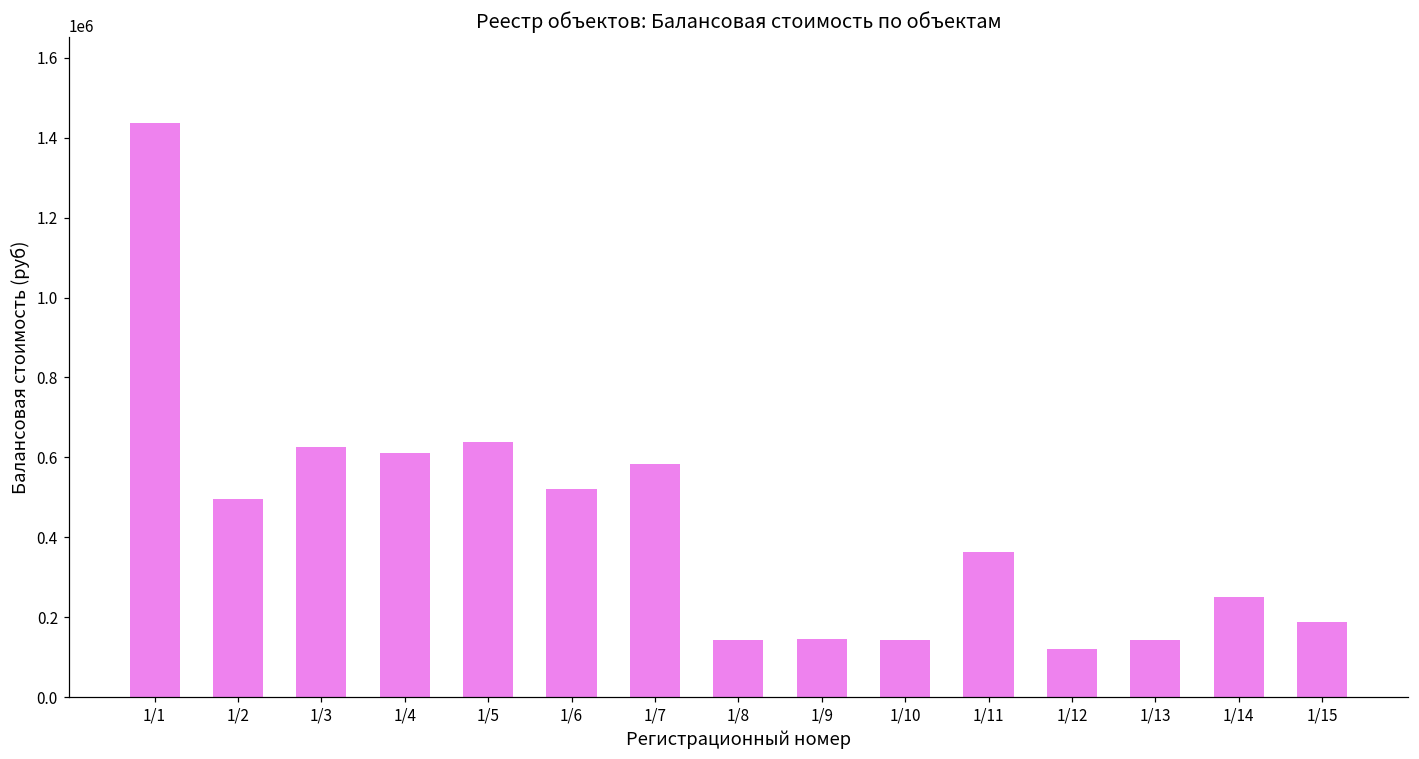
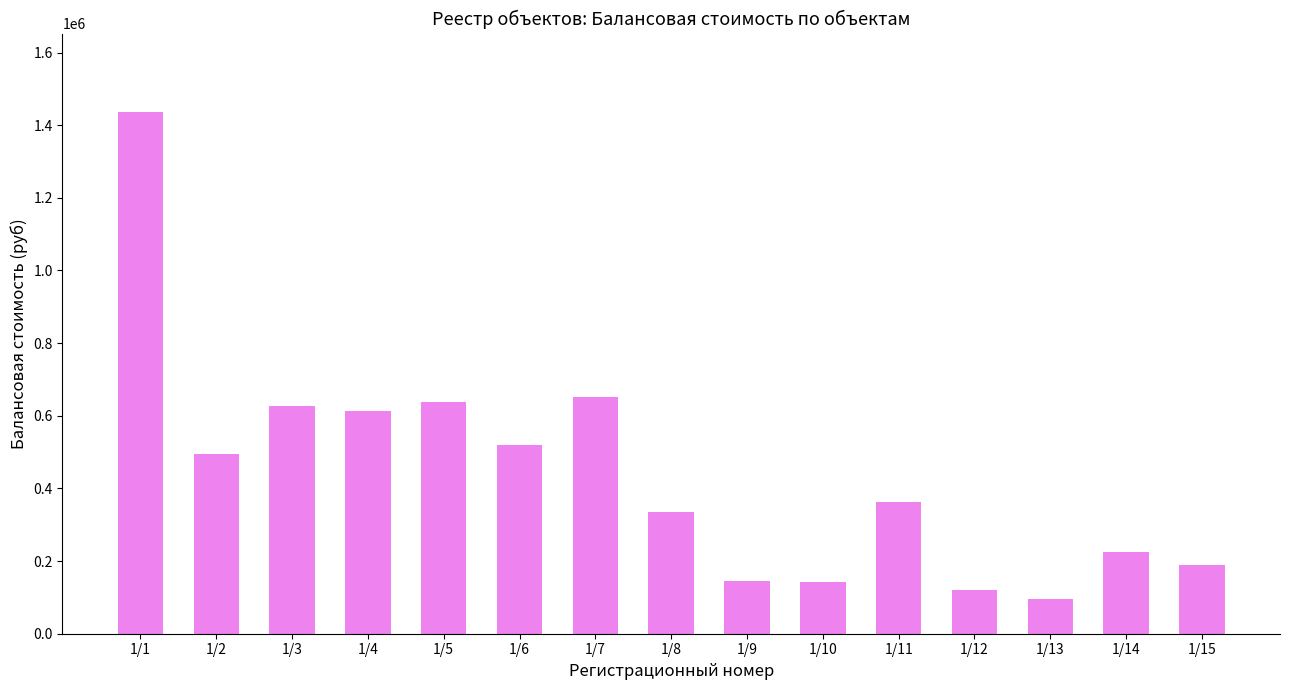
1/7: 580000 -> 650000
1/8: 140000 -> 340000
1/13: 140000 -> 90000
1/14: 250000 -> 220000
